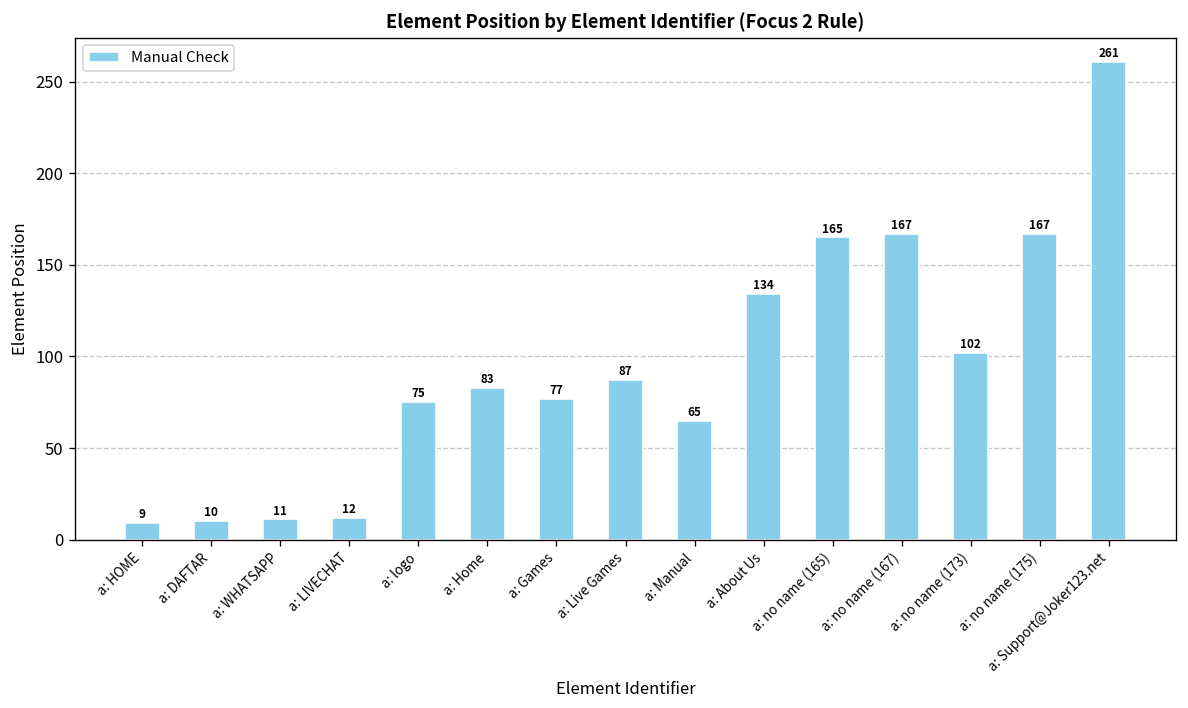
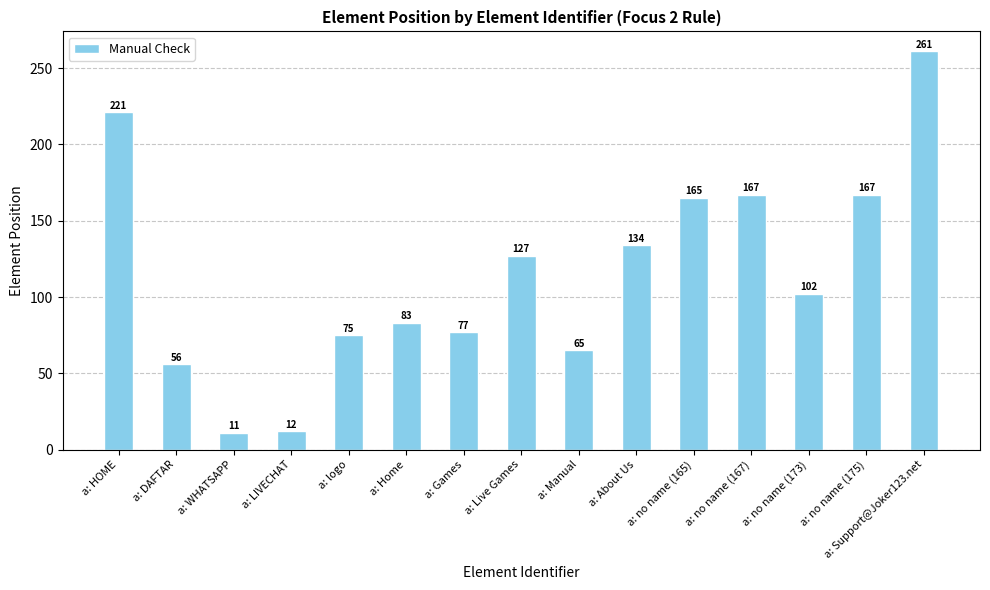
a: HOME: 9 -> 221
a: DAFTAR: 10 -> 56
a: Live Games: 87 -> 127
